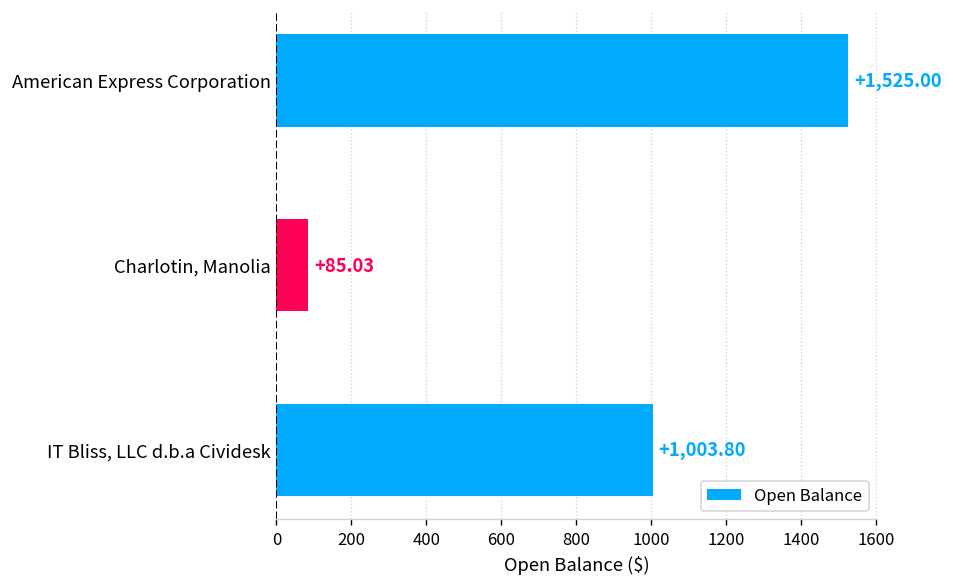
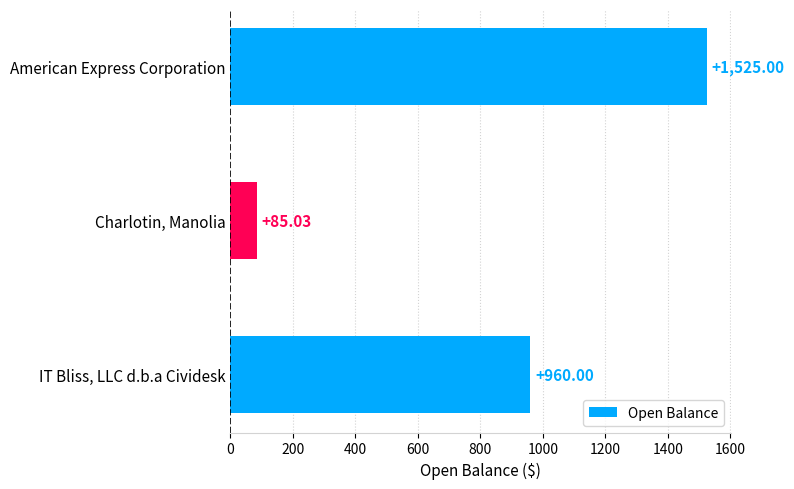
IT Bliss, LLC d.b.a Cividesk: +1,003.80 -> +960.00
